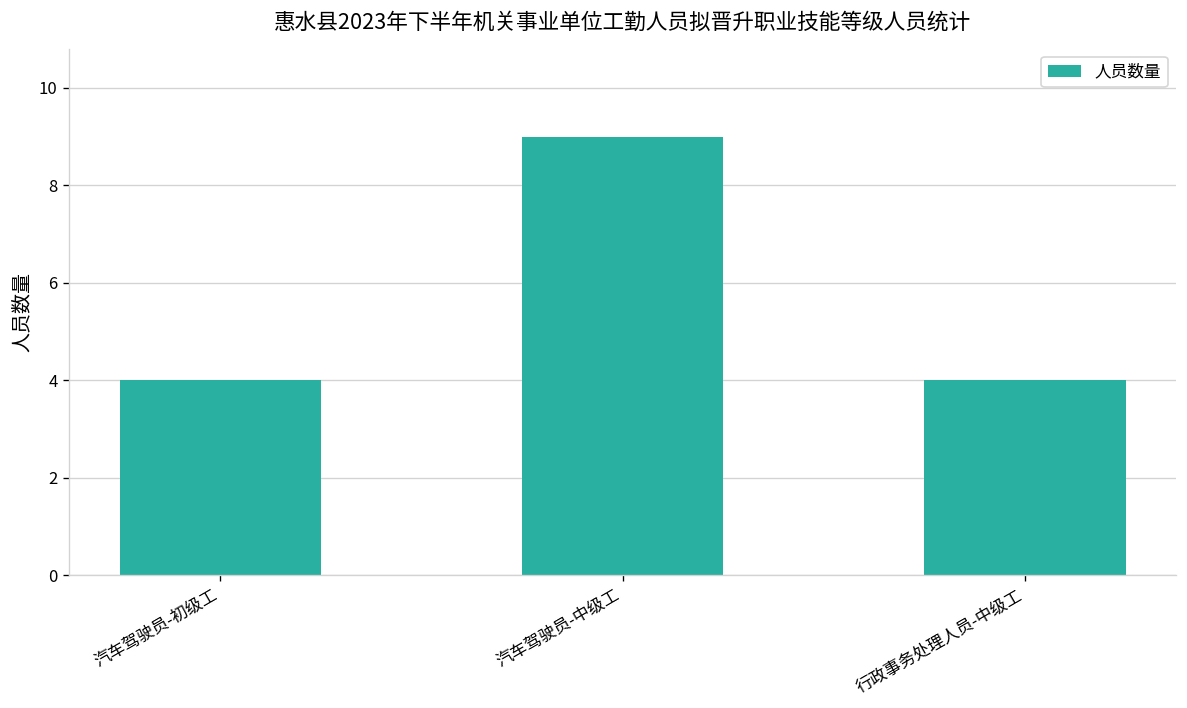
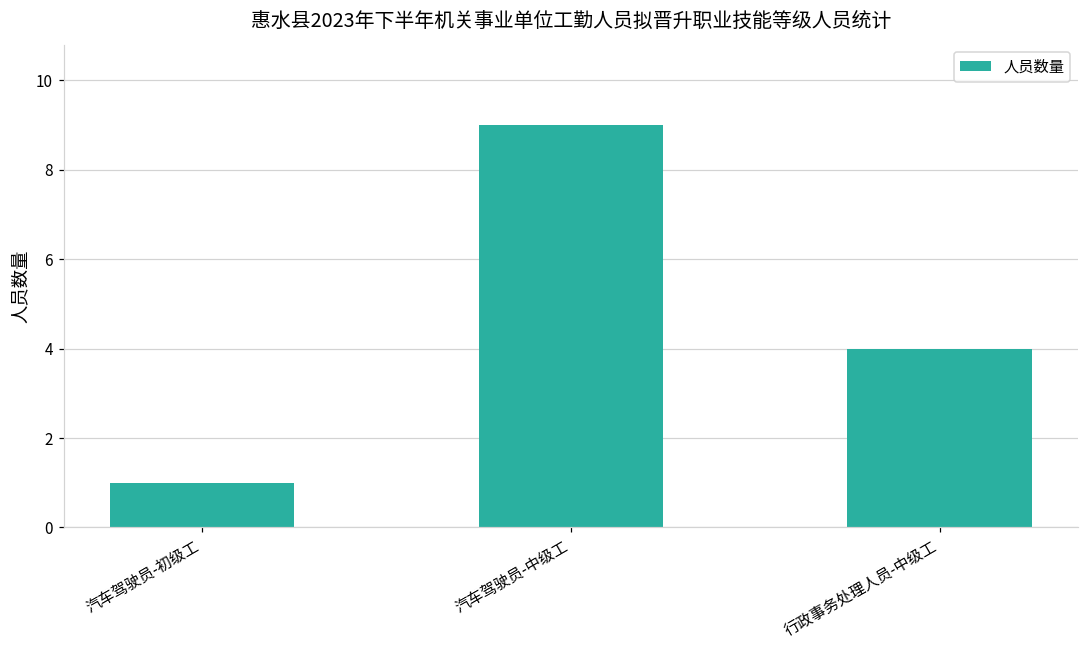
汽车驾驶员-初级工: 4 -> 1
